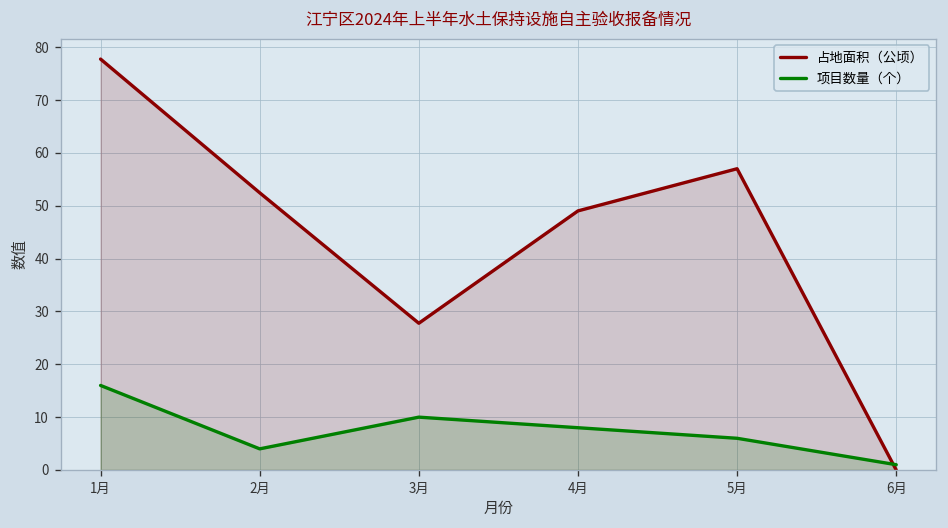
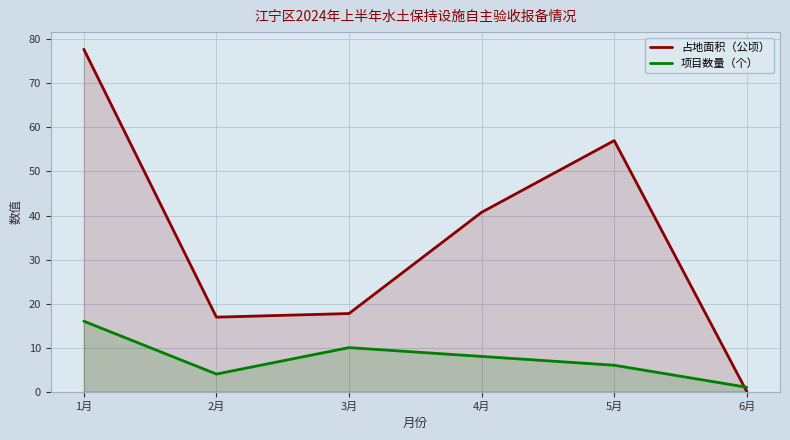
占地面积（公顷）, 2月: 52 -> 17
占地面积（公顷）, 3月: 28 -> 18
占地面积（公顷）, 4月: 49 -> 41
